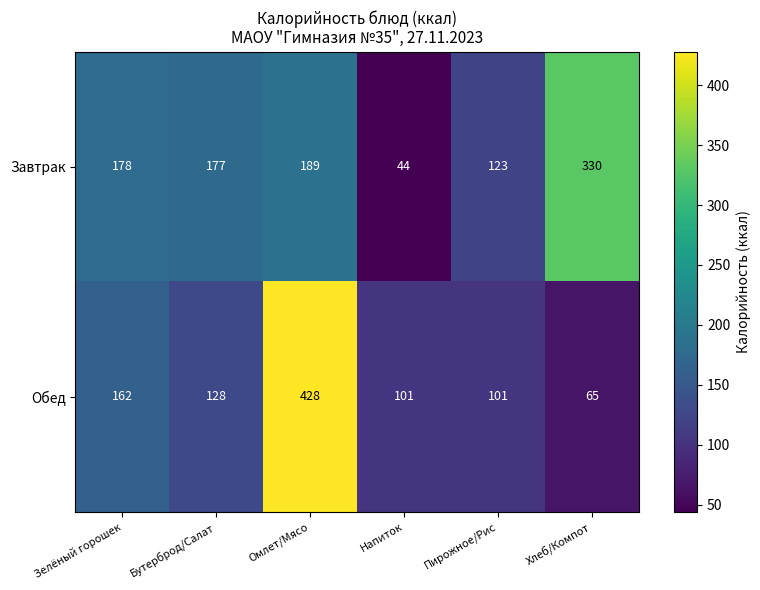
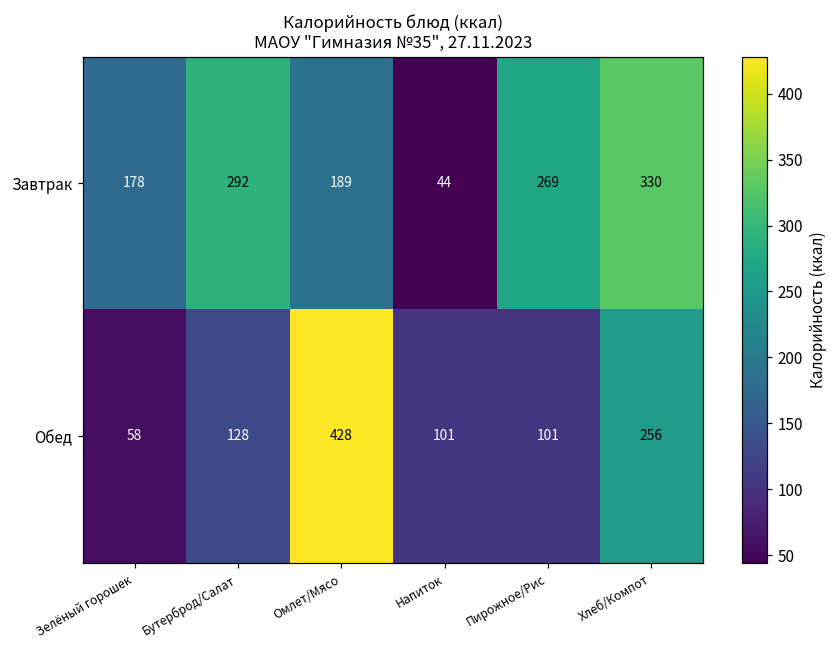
Завтрак, Бутерброд/Салат: 177 -> 292
Завтрак, Пирожное/Рис: 123 -> 269
Обед, Зелёный горошек: 162 -> 58
Обед, Хлеб/Компот: 65 -> 256
